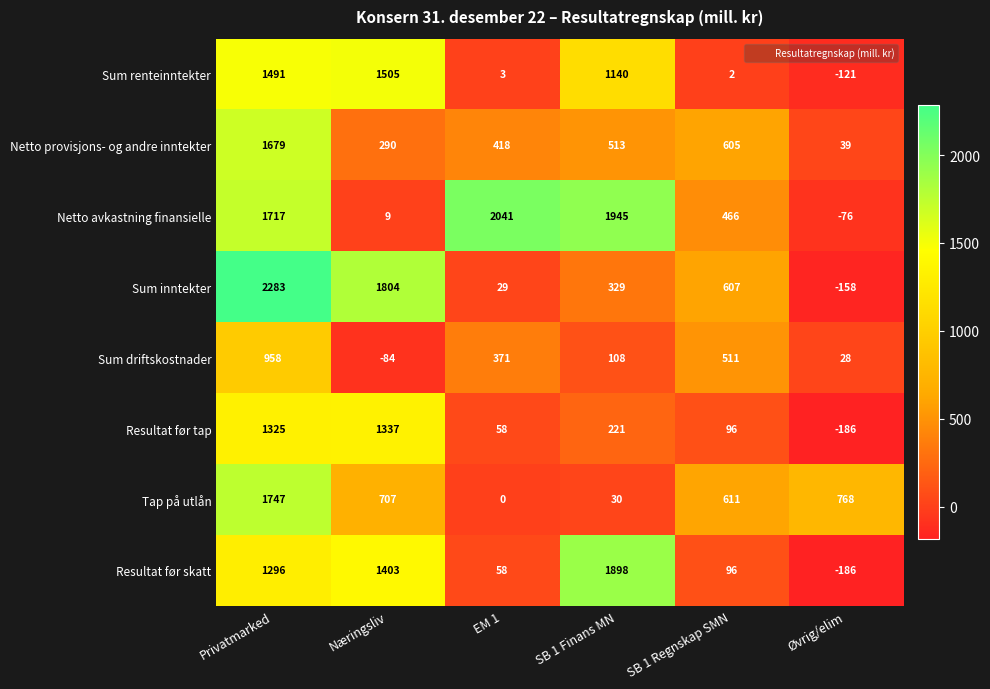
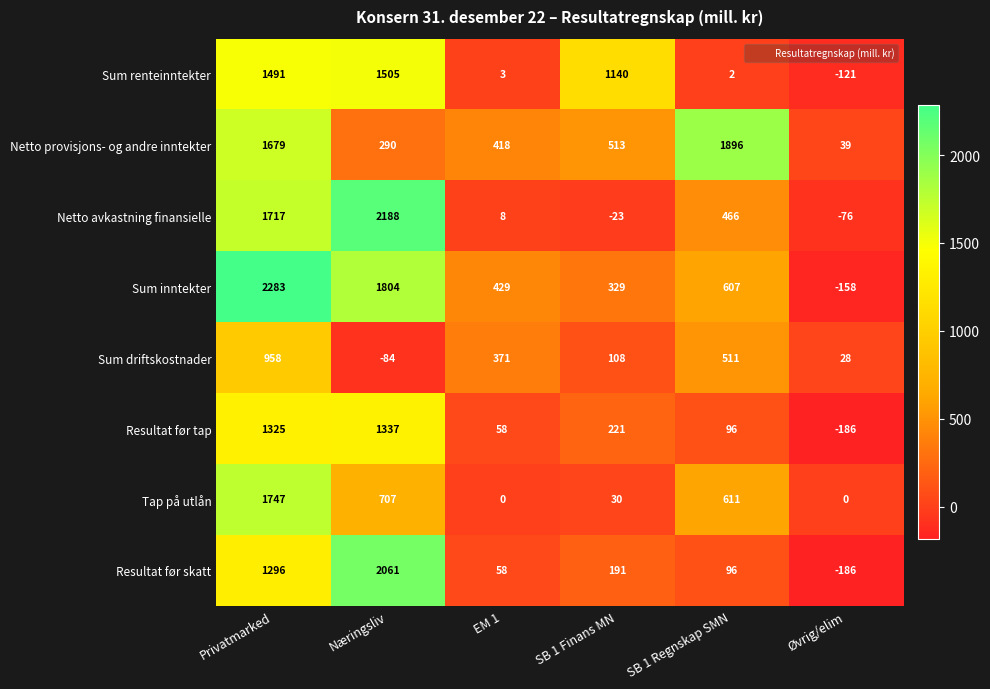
Netto provisjons- og andre inntekter, SB 1 Regnskap SMN: 605 -> 1896
Netto avkastning finansielle, Næringsliv: 9 -> 2188
Netto avkastning finansielle, EM 1: 2041 -> 8
Netto avkastning finansielle, SB 1 Finans MN: 1945 -> -23
Sum inntekter, EM 1: 29 -> 429
Tap på utlån, Øvrig/elim: 768 -> 0
Resultat før skatt, Næringsliv: 1403 -> 2061
Resultat før skatt, SB 1 Finans MN: 1898 -> 191
